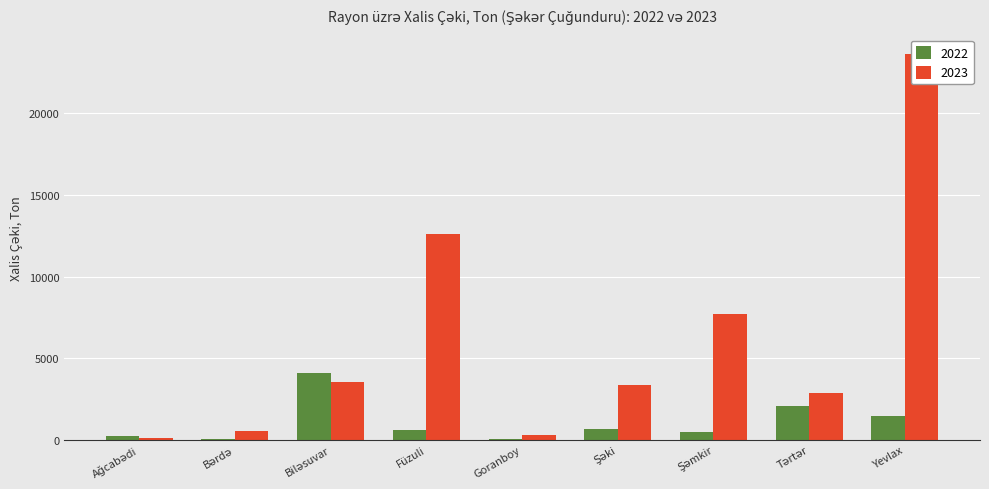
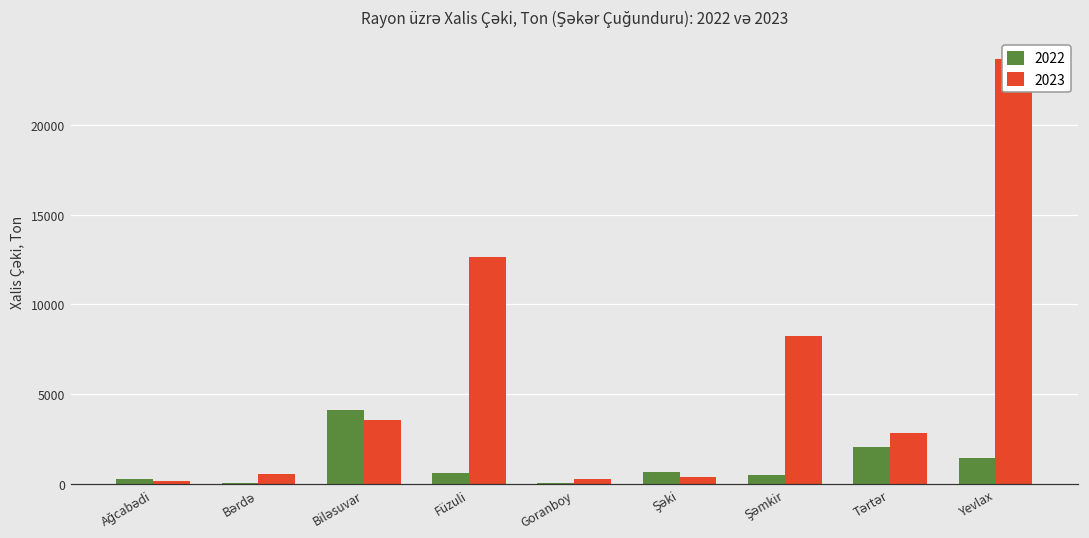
2023, Şəki: 3400 -> 400
2023, Şəmkir: 7700 -> 8200
